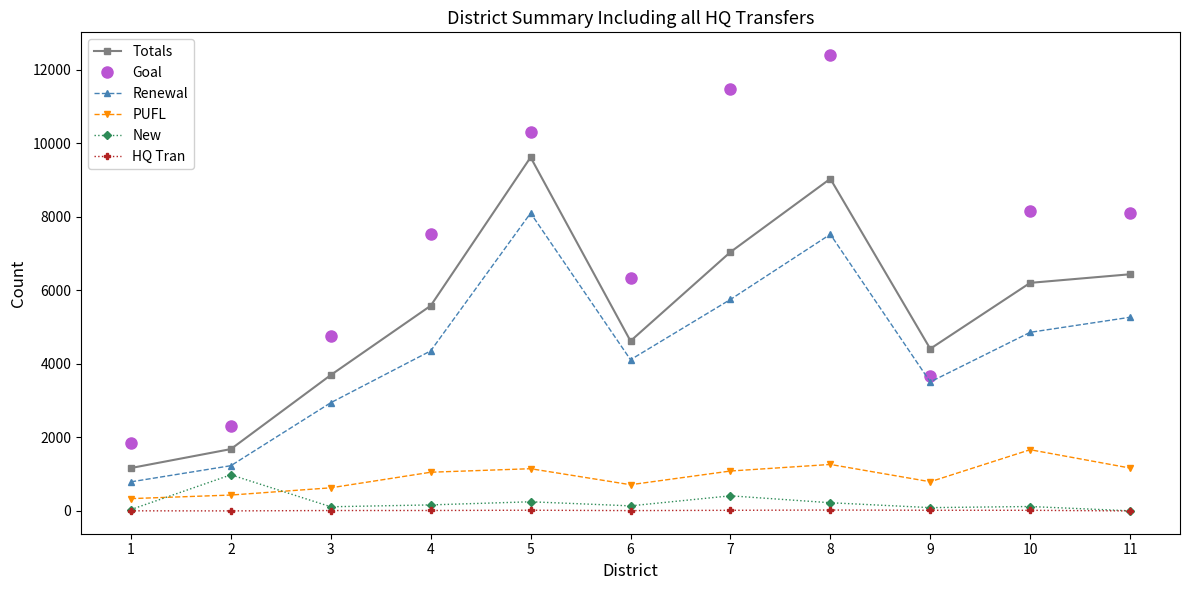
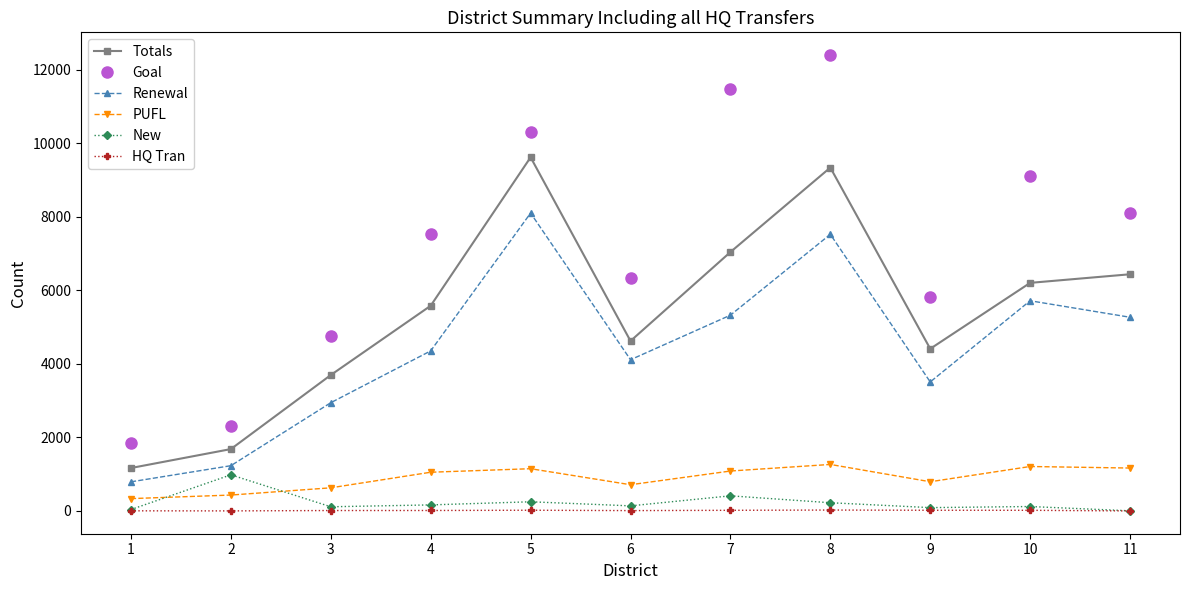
Renewal, 7: 5800 -> 5300
Totals, 8: 9000 -> 9300
Goal, 9: 3700 -> 5800
Goal, 10: 8200 -> 9100
Renewal, 10: 4900 -> 5700
PUFL, 10: 1700 -> 1200
